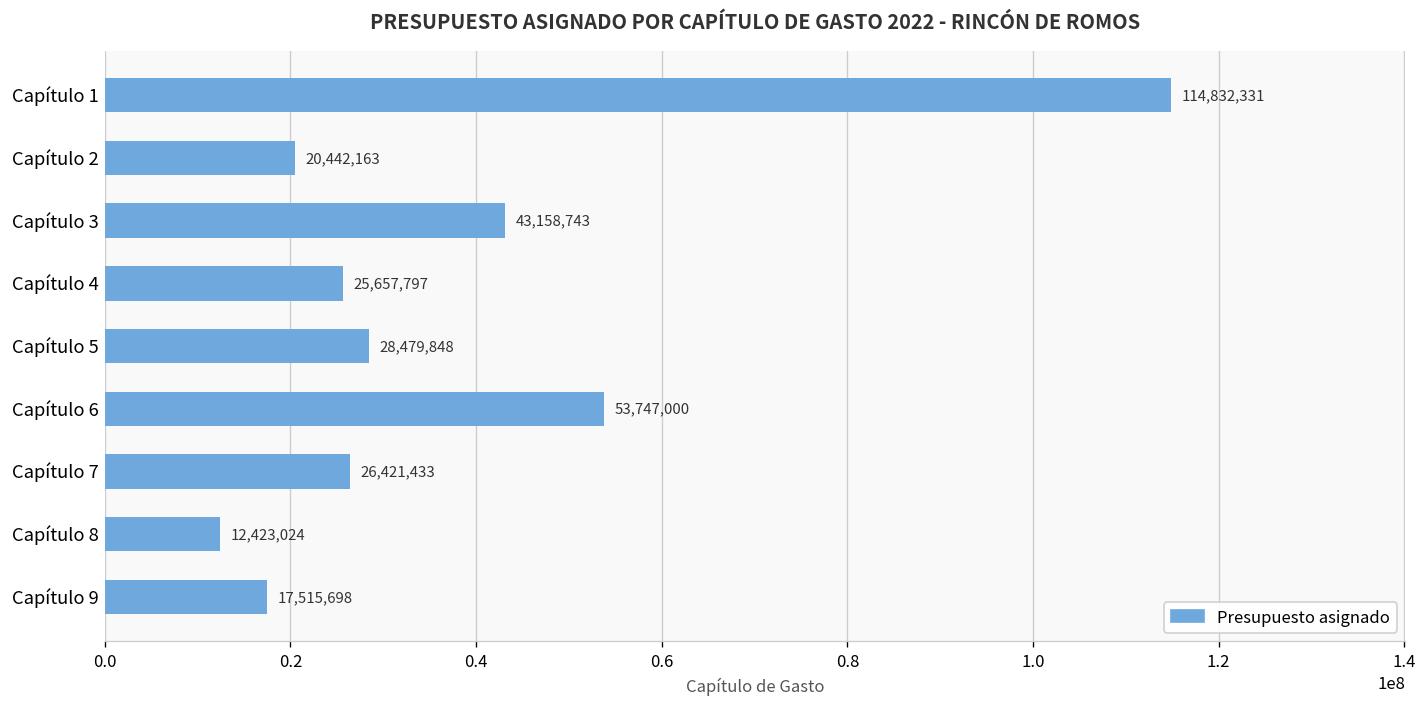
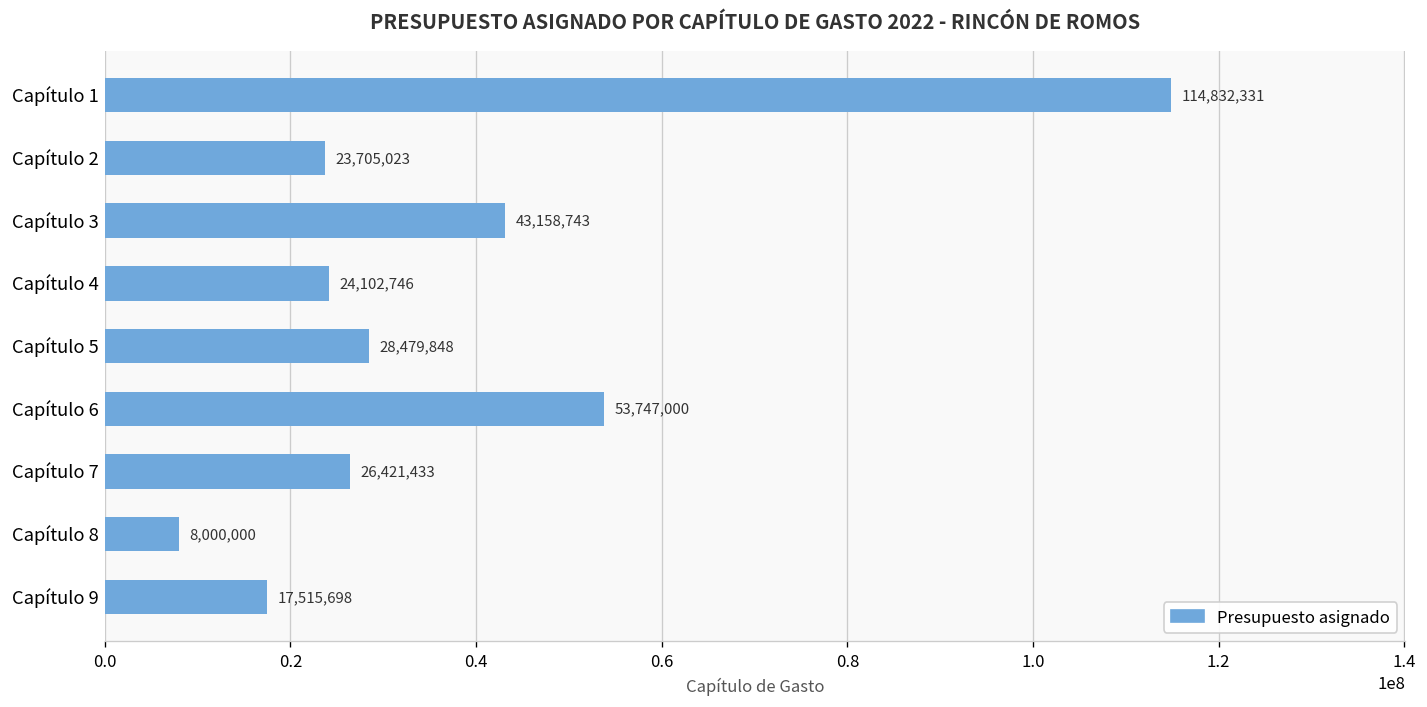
Capítulo 2: 20,442,163 -> 23,705,023
Capítulo 4: 25,657,797 -> 24,102,746
Capítulo 8: 12,423,024 -> 8,000,000
